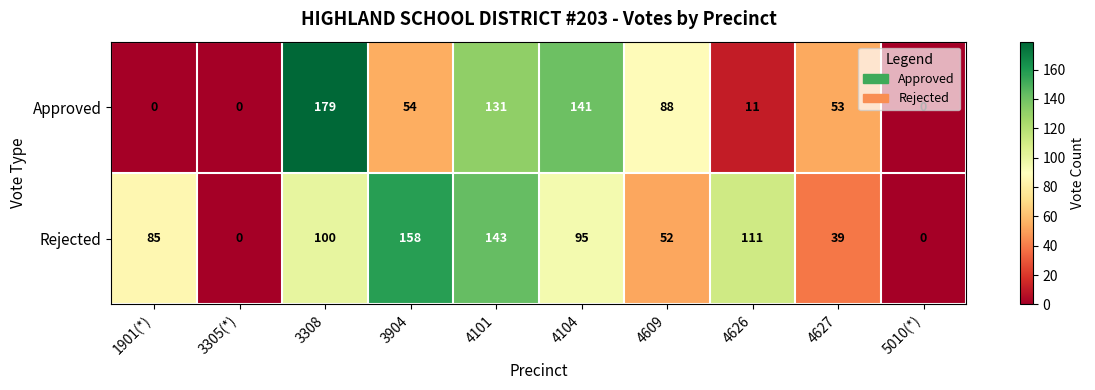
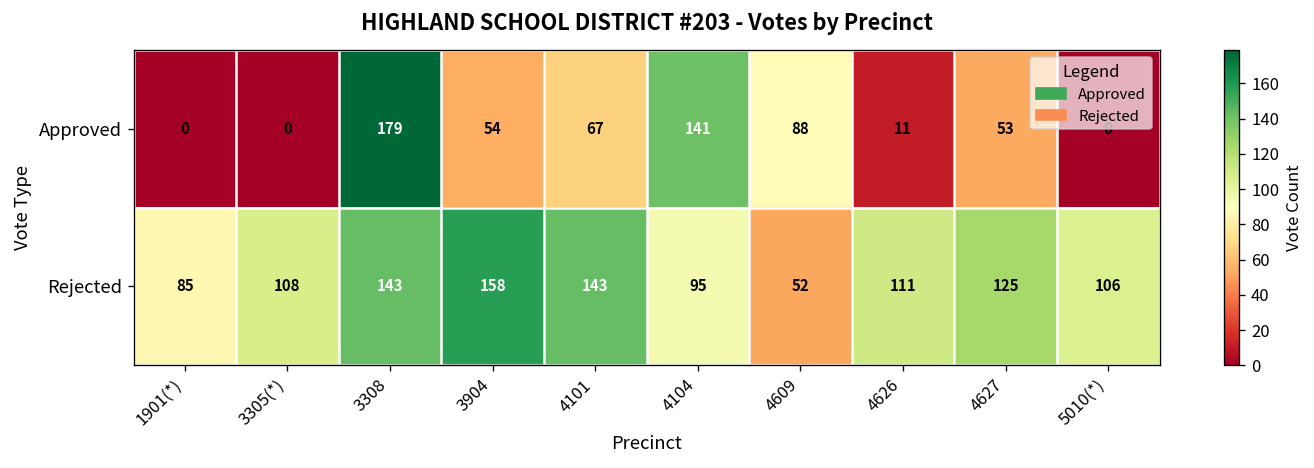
Approved, 4101: 131 -> 67
Rejected, 3305(*): 0 -> 108
Rejected, 3308: 100 -> 143
Rejected, 4627: 39 -> 125
Rejected, 5010(*): 0 -> 106
